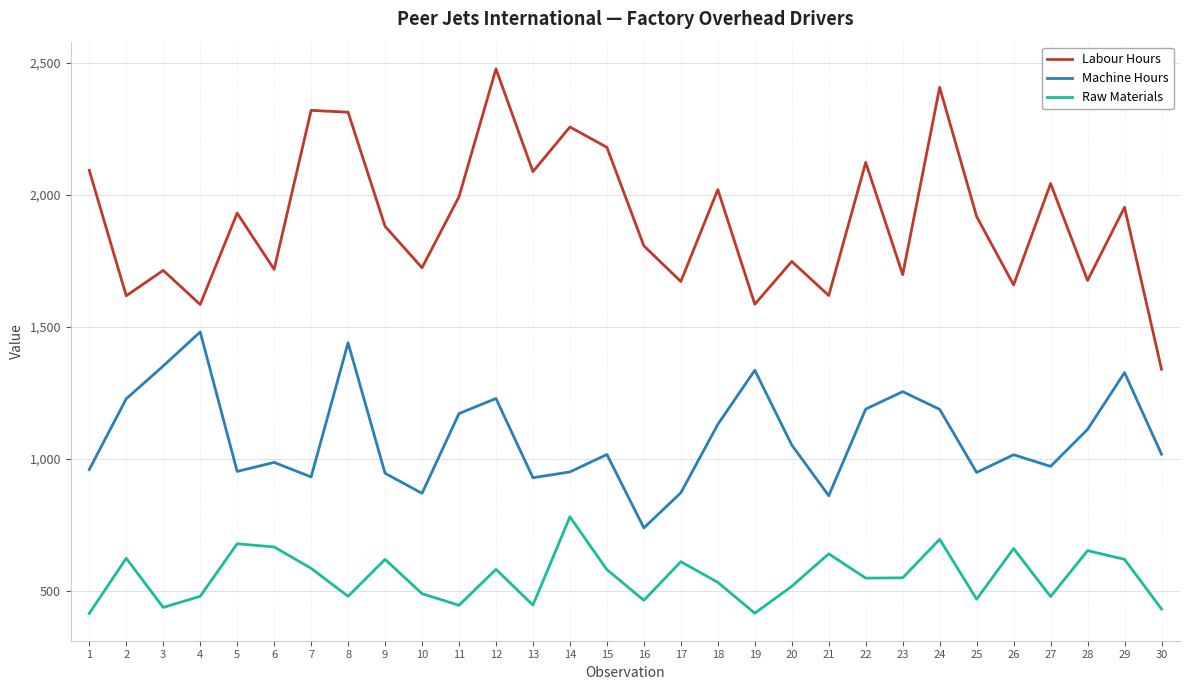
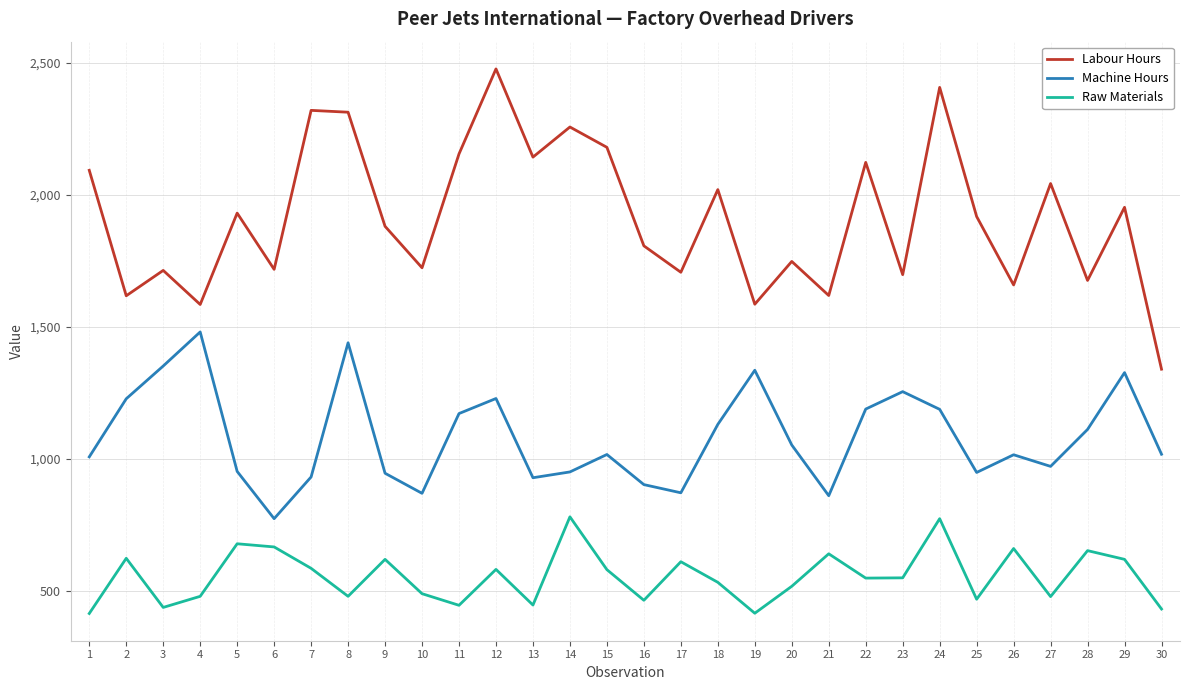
Machine Hours, 1: 960 -> 1,010
Machine Hours, 6: 990 -> 770
Labour Hours, 11: 1,990 -> 2,150
Labour Hours, 13: 2,090 -> 2,140
Machine Hours, 16: 740 -> 900
Labour Hours, 17: 1,670 -> 1,710
Raw Materials, 24: 700 -> 770
